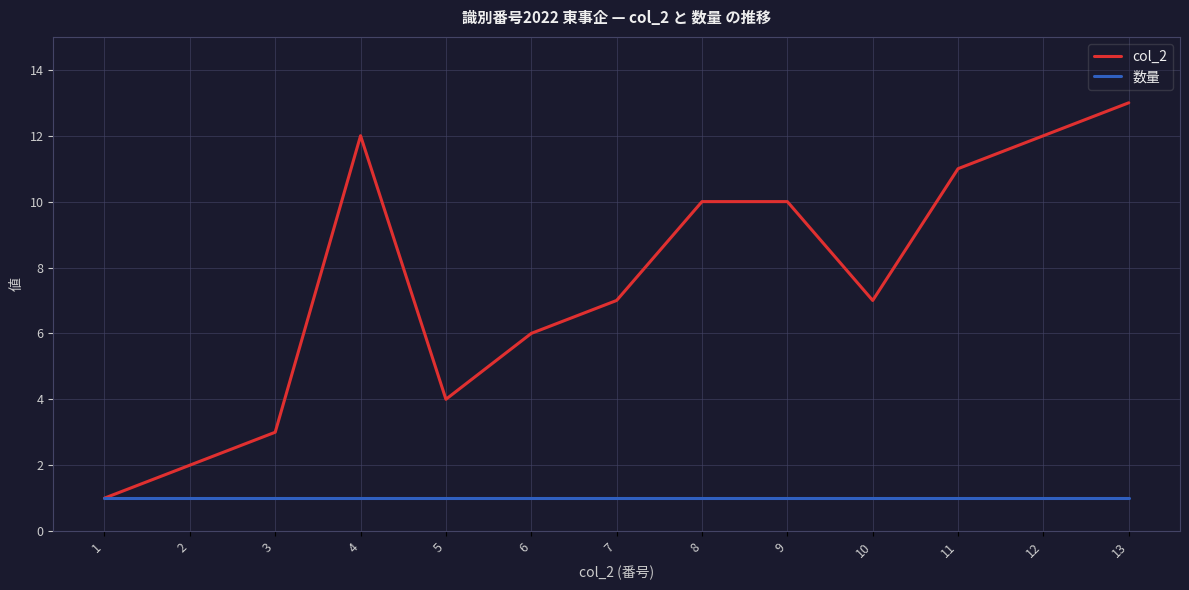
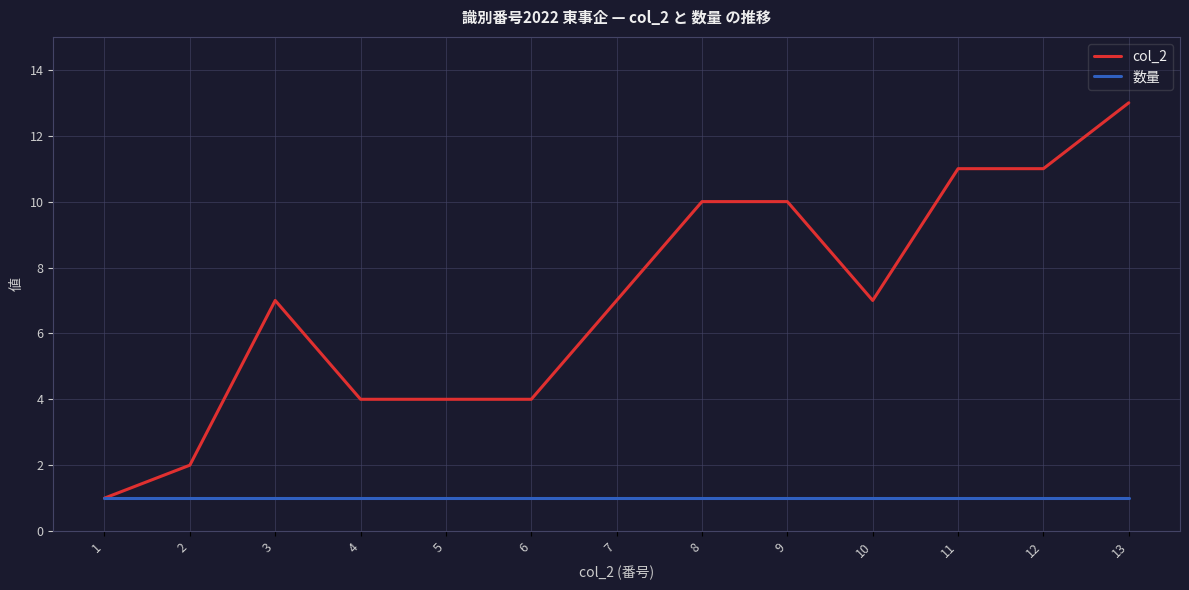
col_2, 3: 3 -> 7
col_2, 4: 12 -> 4
col_2, 6: 6 -> 4
col_2, 12: 12 -> 11
